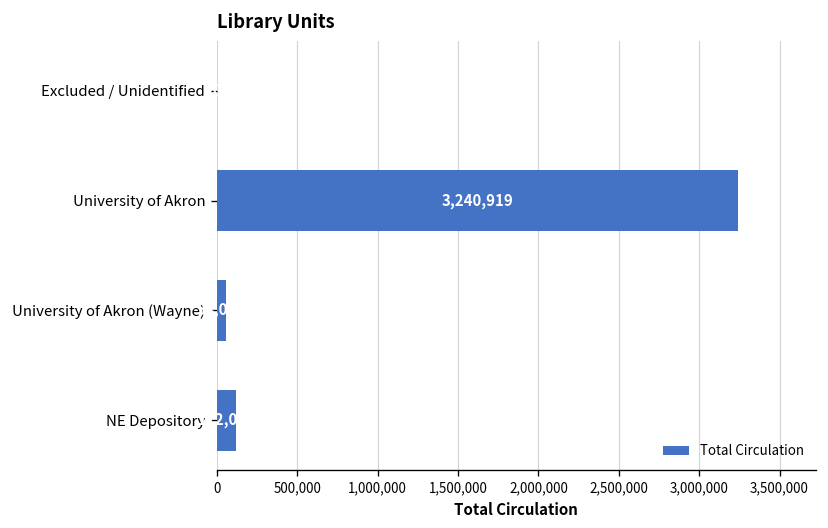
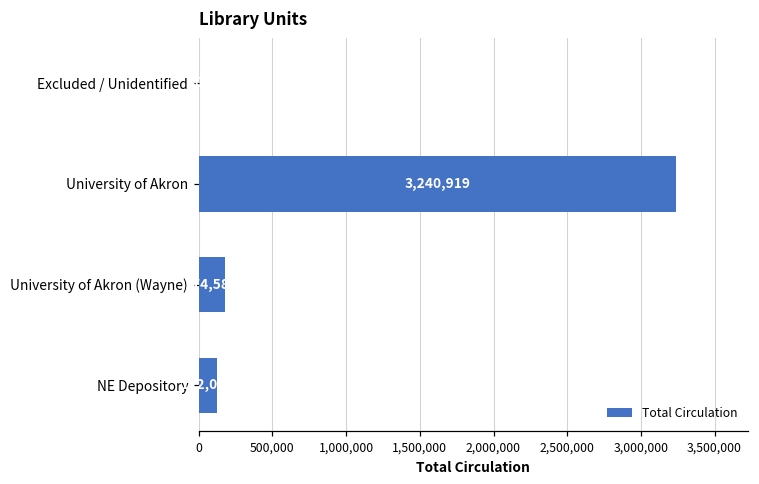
University of Akron (Wayne): 50,000 -> 170,000
